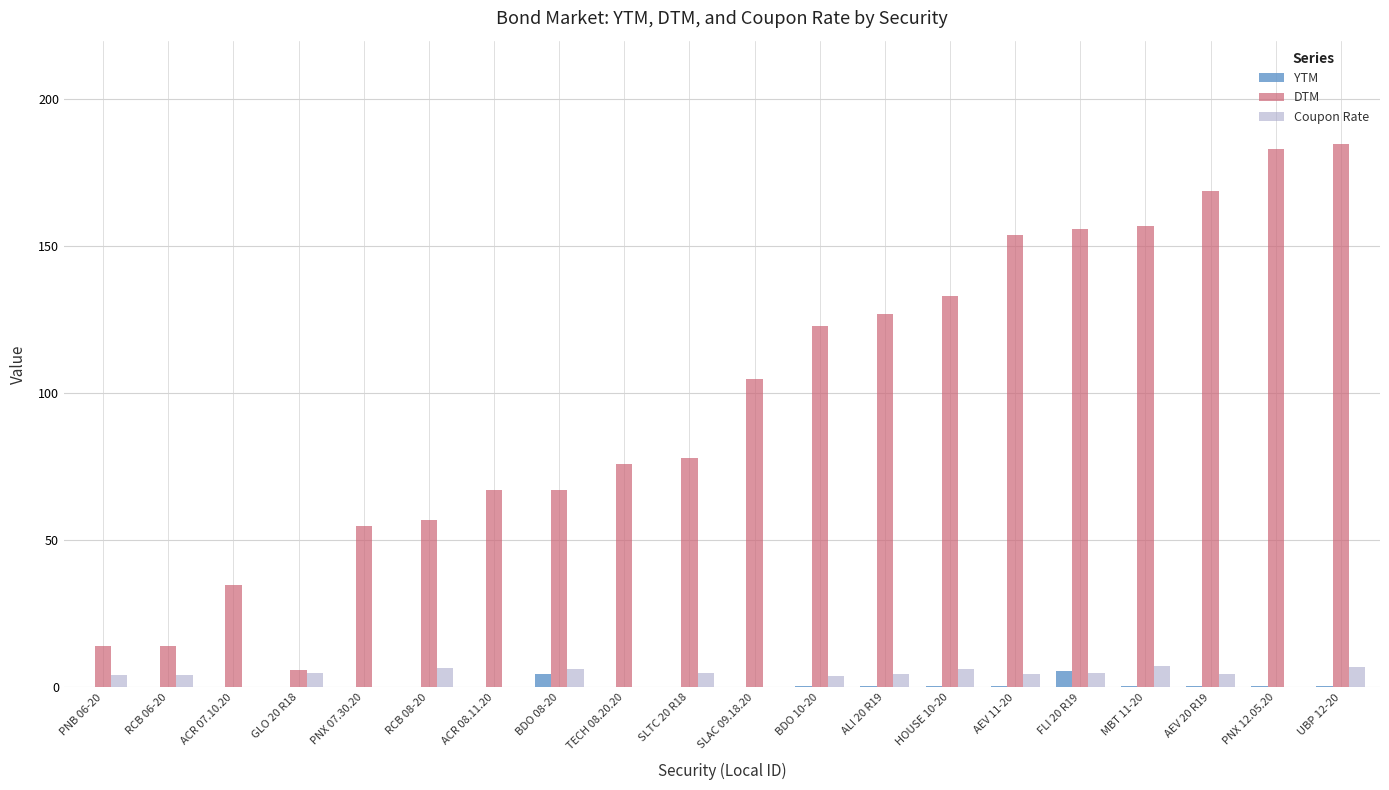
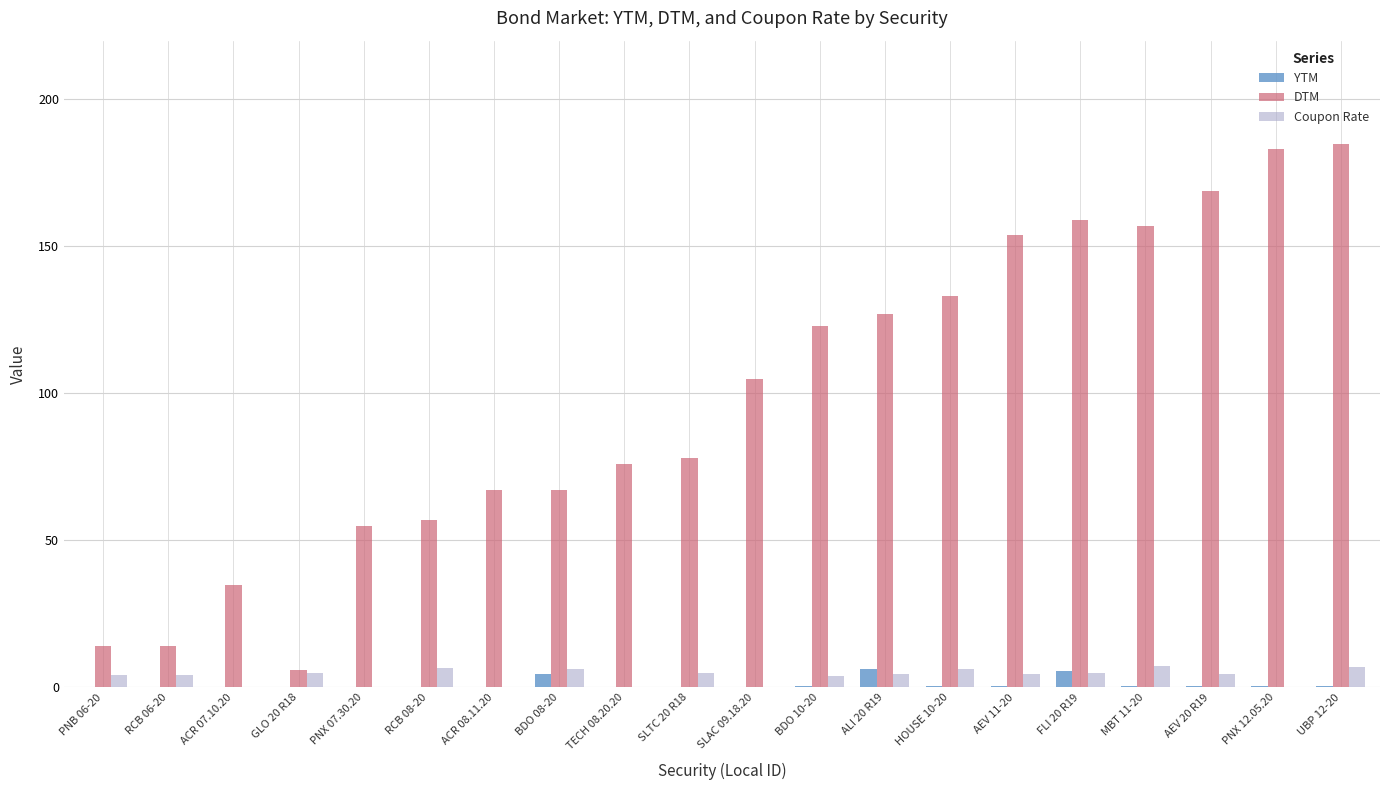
YTM, ALI 20 R19: 0 -> 6
DTM, FLI 20 R19: 156 -> 159
